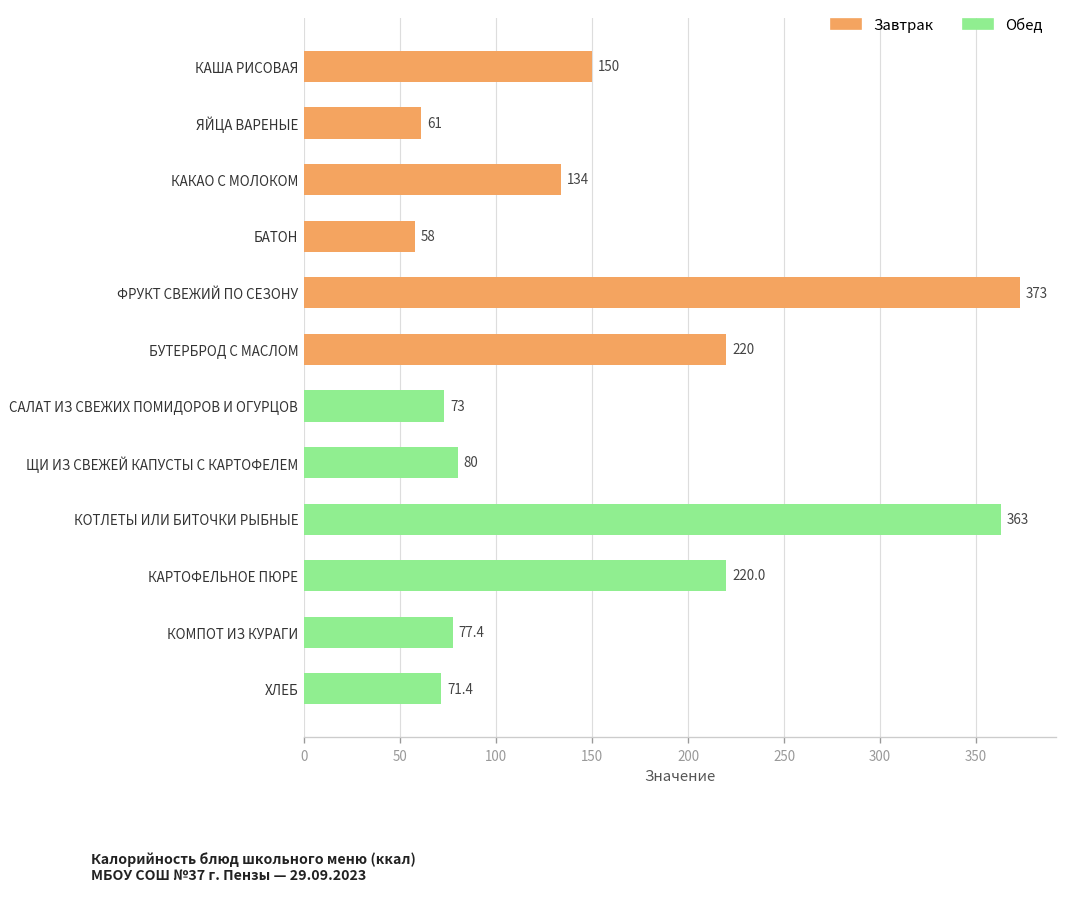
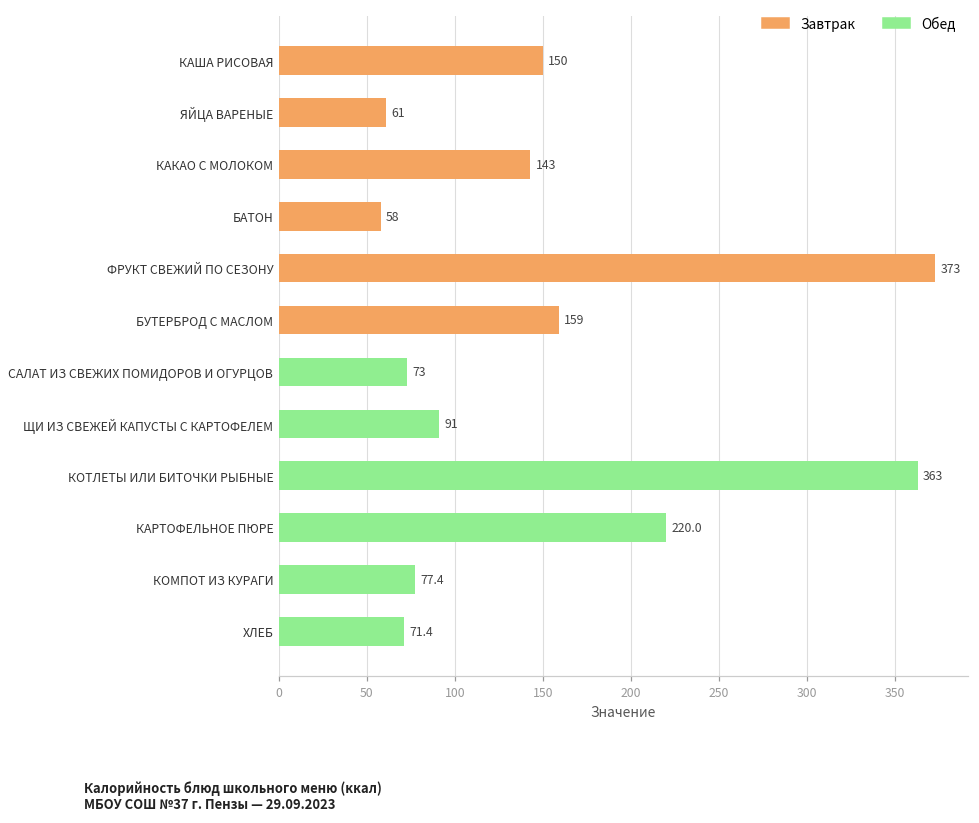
КАКАО С МОЛОКОМ: 134 -> 143
БУТЕРБРОД С МАСЛОМ: 220 -> 159
ЩИ ИЗ СВЕЖЕЙ КАПУСТЫ С КАРТОФЕЛЕМ: 80 -> 91
